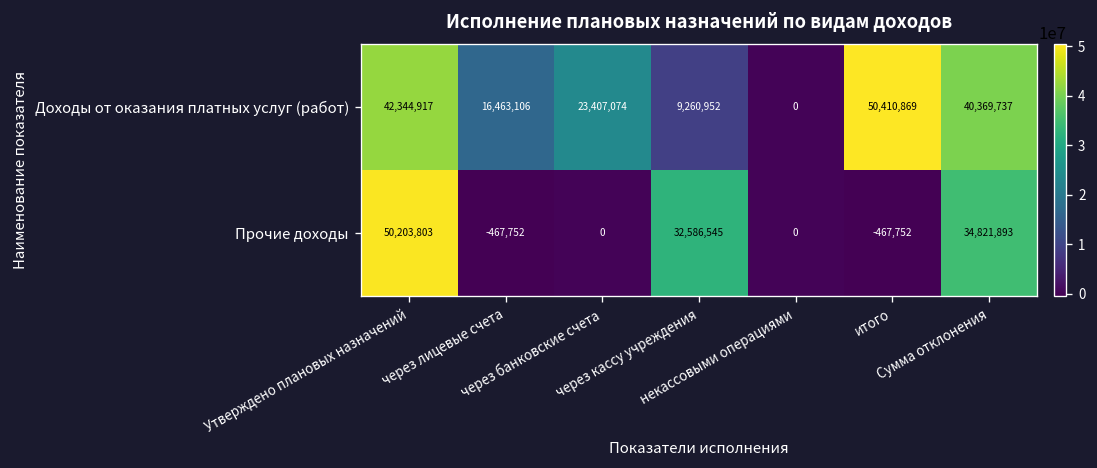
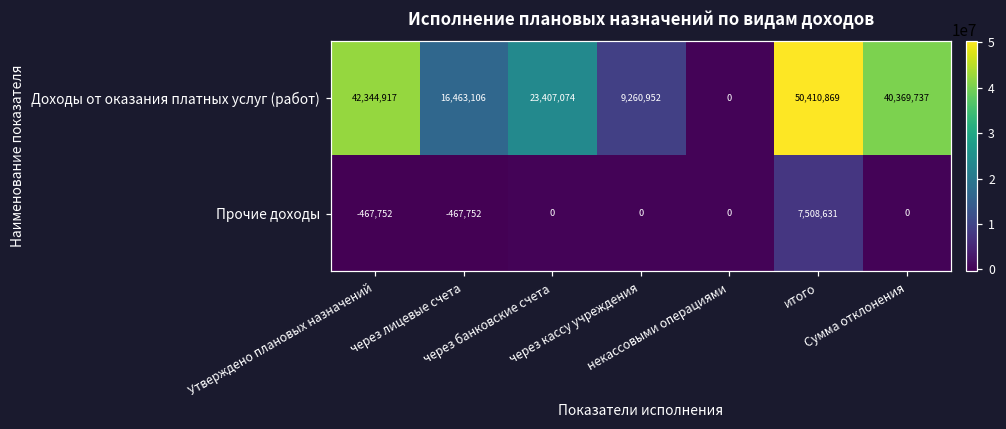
Прочие доходы, Утверждено плановых назначений: 50,203,803 -> -467,752
Прочие доходы, через кассу учреждения: 32,586,545 -> 0
Прочие доходы, итого: -467,752 -> 7,508,631
Прочие доходы, Сумма отклонения: 34,821,893 -> 0
